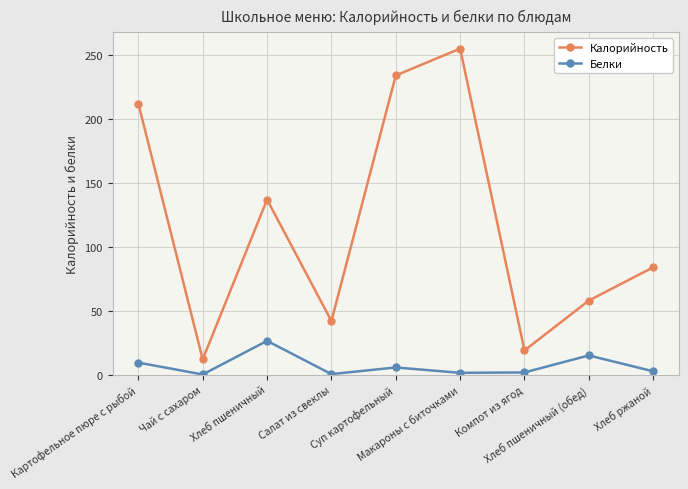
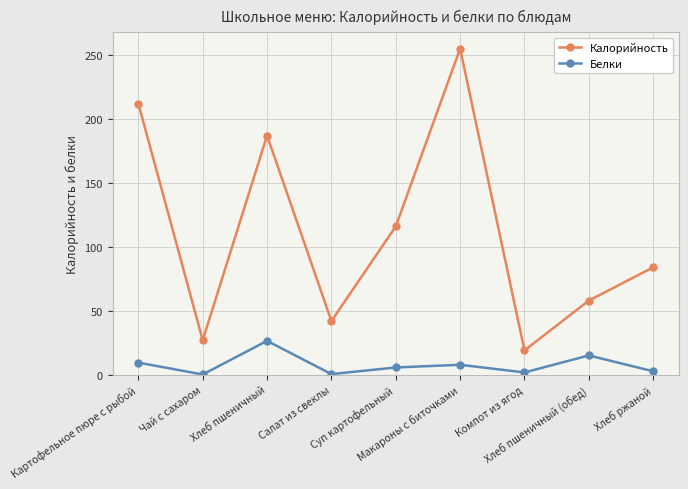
Калорийность, Чай с сахаром: 12 -> 27
Калорийность, Хлеб пшеничный: 137 -> 187
Калорийность, Суп картофельный: 234 -> 116
Белки, Макароны с биточками: 2 -> 8
